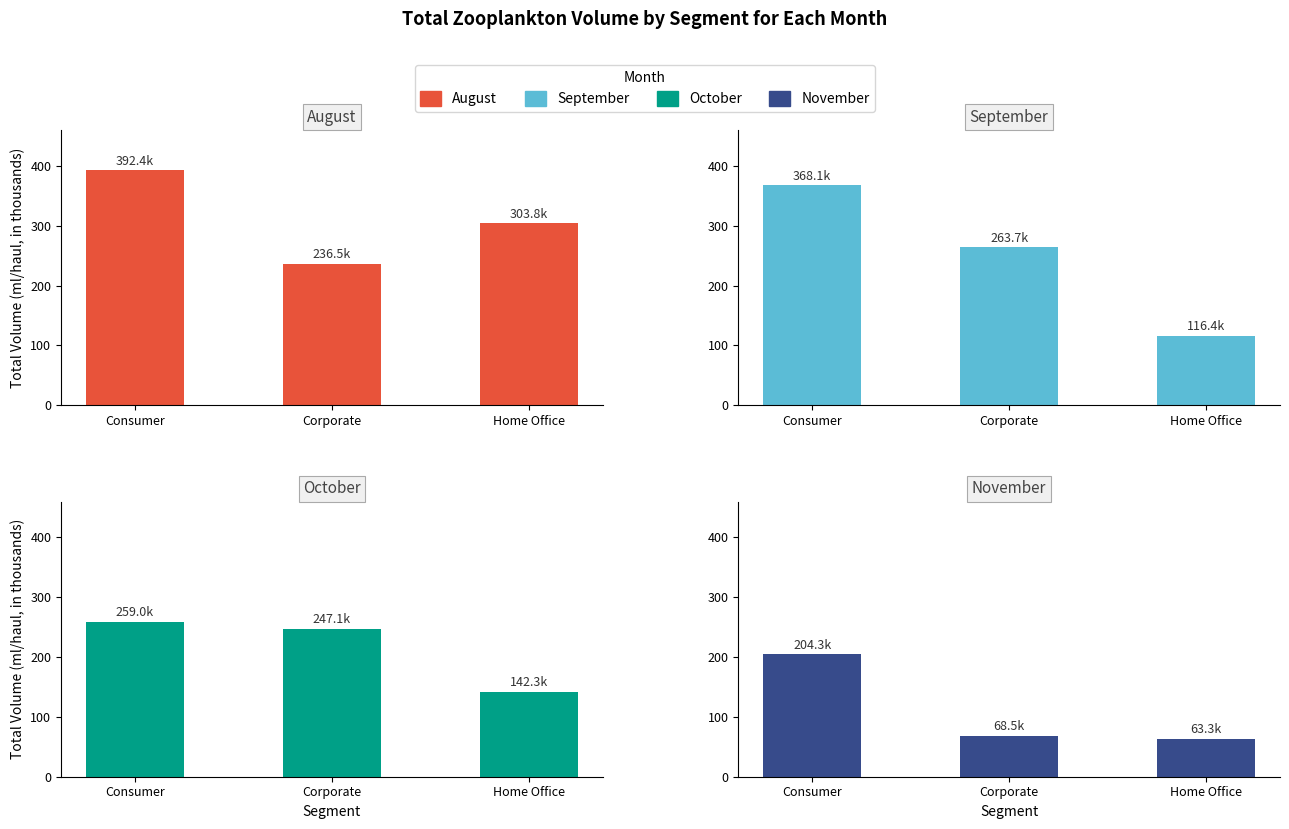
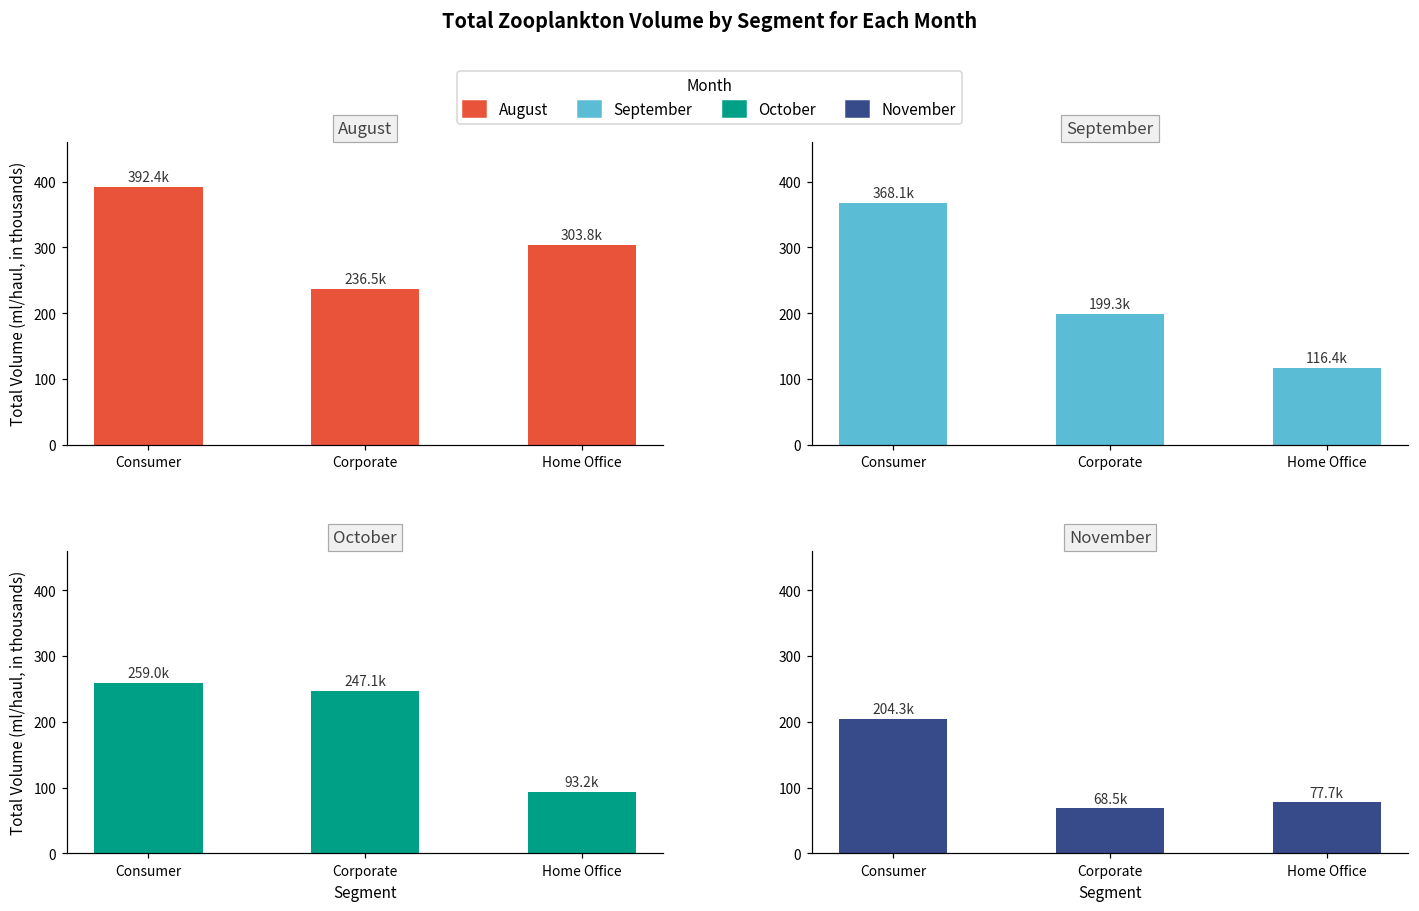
September, Corporate: 263.7k -> 199.3k
October, Home Office: 142.3k -> 93.2k
November, Home Office: 63.3k -> 77.7k
